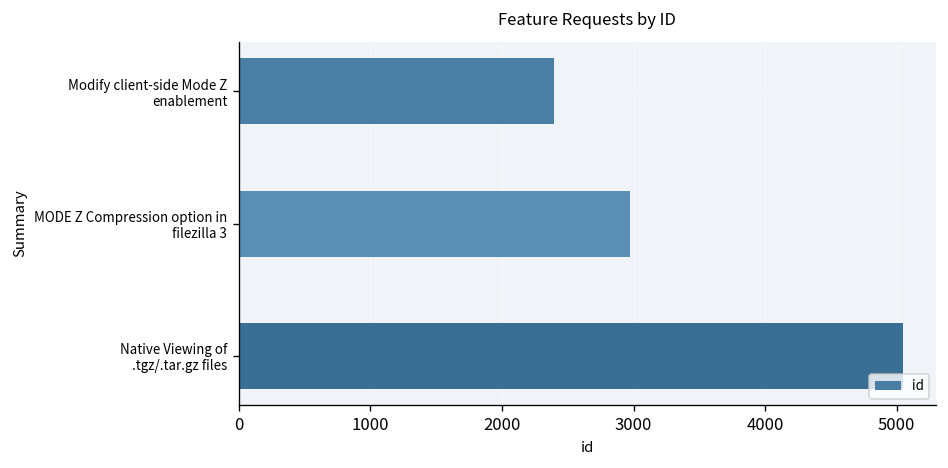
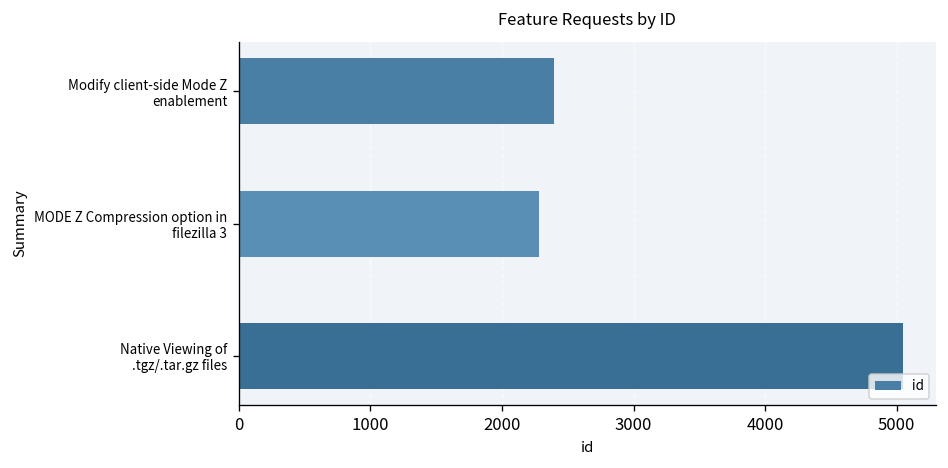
MODE Z Compression option in filezilla 3: 2980 -> 2280
